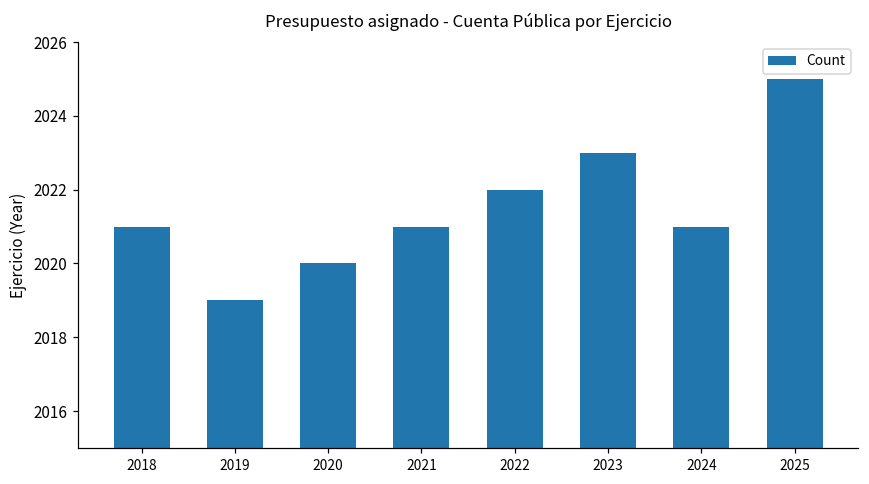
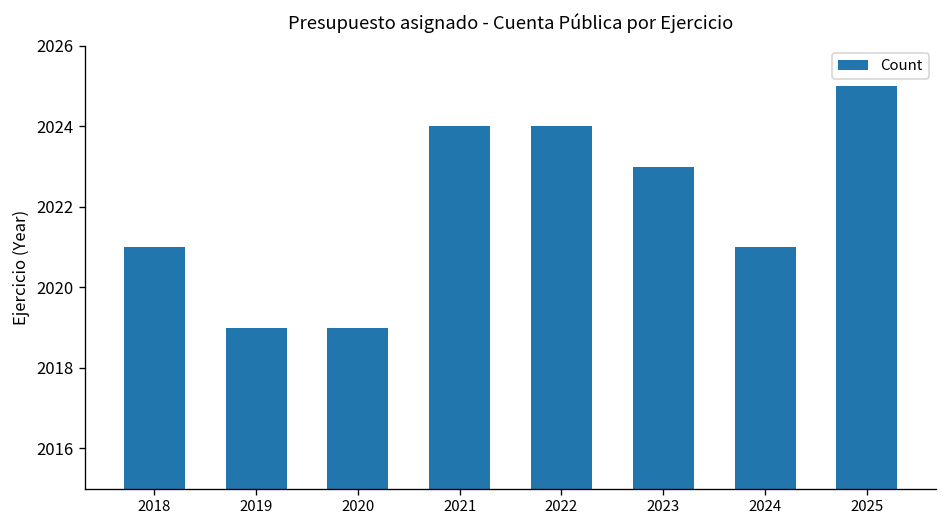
2020: 2020 -> 2019
2021: 2021 -> 2024
2022: 2022 -> 2024
